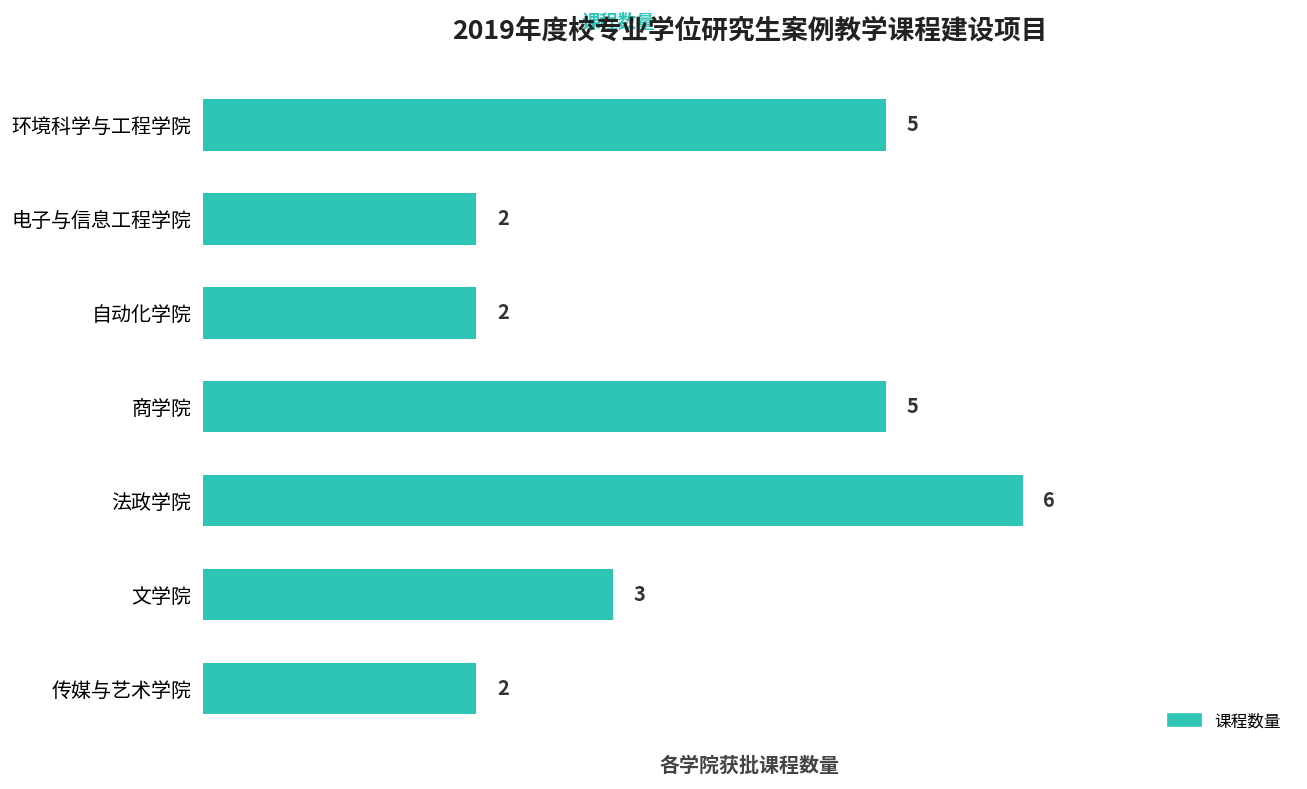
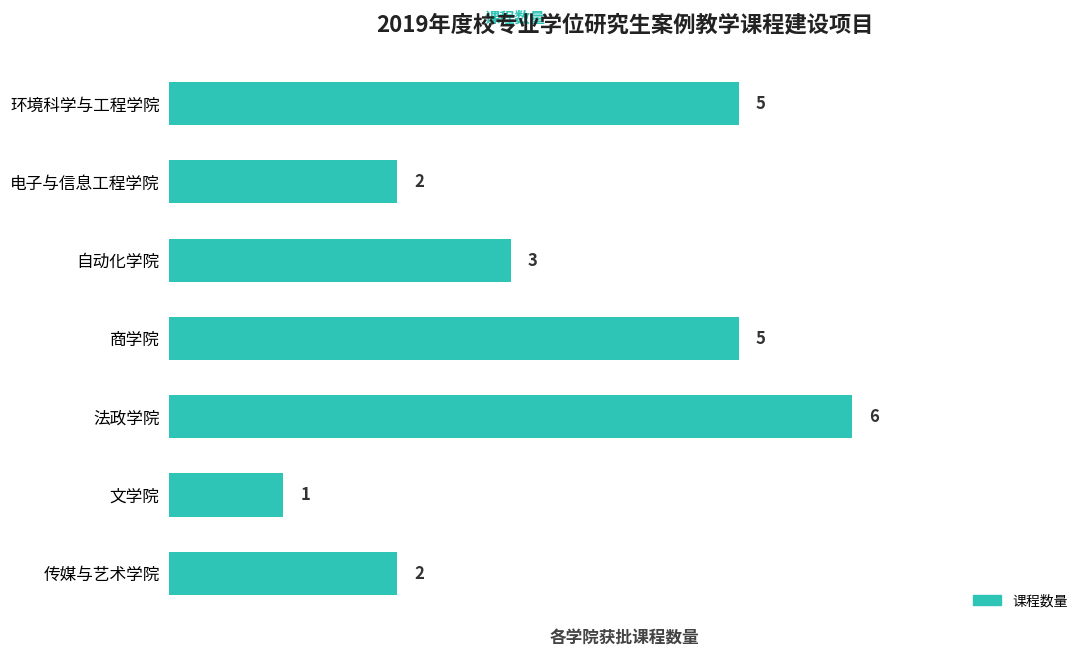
自动化学院: 2 -> 3
文学院: 3 -> 1
